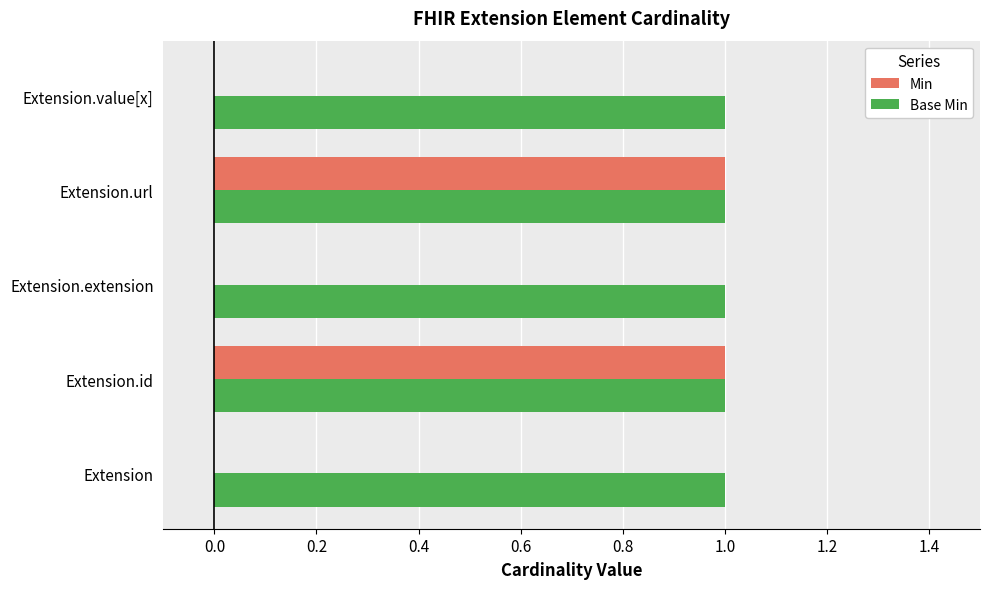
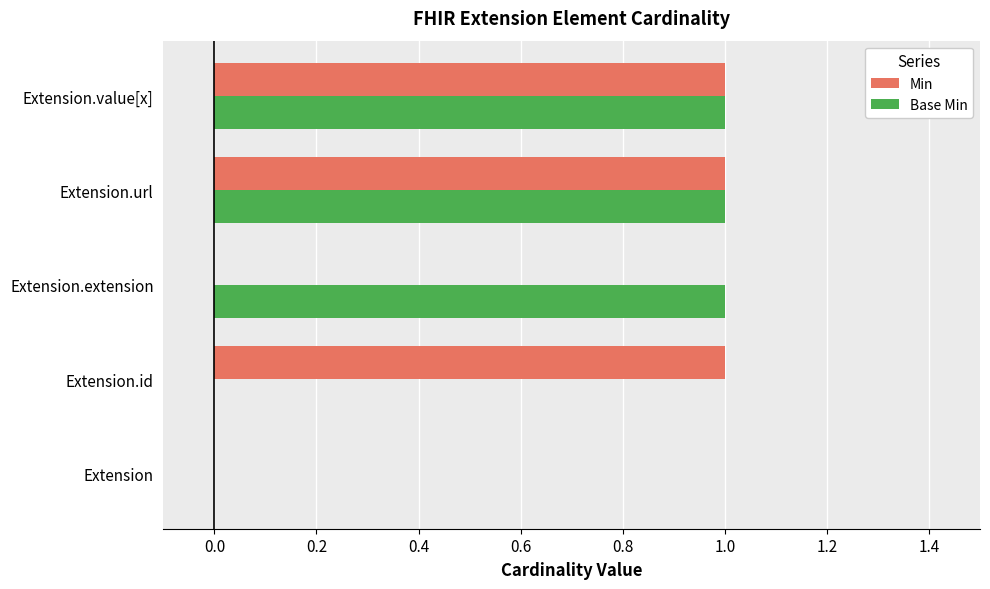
Min, Extension.value[x]: 0 -> 1
Base Min, Extension.id: 1 -> 0
Base Min, Extension: 1 -> 0
